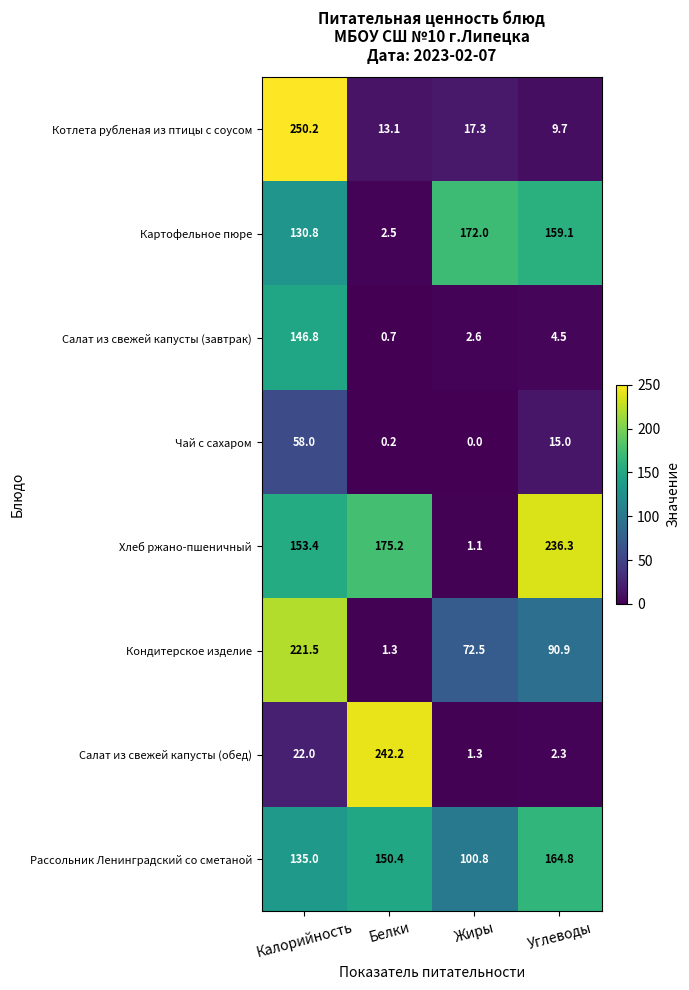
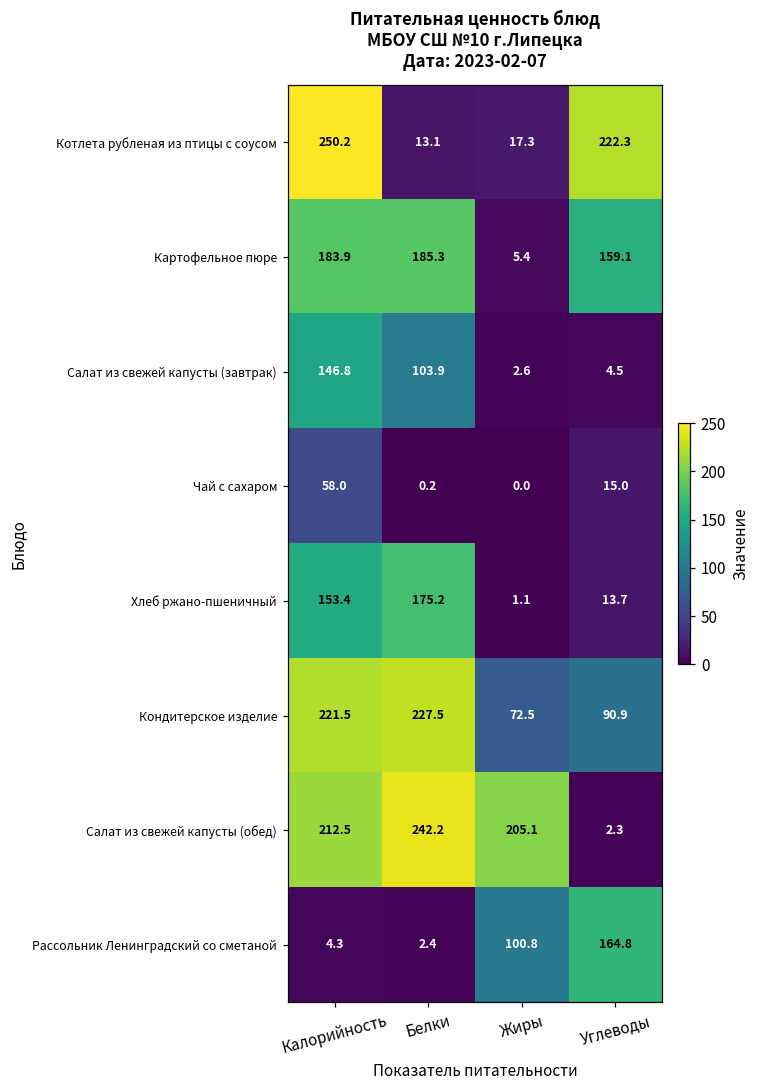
Котлета рубленая из птицы с соусом, Углеводы: 9.7 -> 222.3
Картофельное пюре, Калорийность: 130.8 -> 183.9
Картофельное пюре, Белки: 2.5 -> 185.3
Картофельное пюре, Жиры: 172.0 -> 5.4
Салат из свежей капусты (завтрак), Белки: 0.7 -> 103.9
Хлеб ржано-пшеничный, Углеводы: 236.3 -> 13.7
Кондитерское изделие, Белки: 1.3 -> 227.5
Салат из свежей капусты (обед), Калорийность: 22.0 -> 212.5
Салат из свежей капусты (обед), Жиры: 1.3 -> 205.1
Рассольник Ленинградский со сметаной, Калорийность: 135.0 -> 4.3
Рассольник Ленинградский со сметаной, Белки: 150.4 -> 2.4
